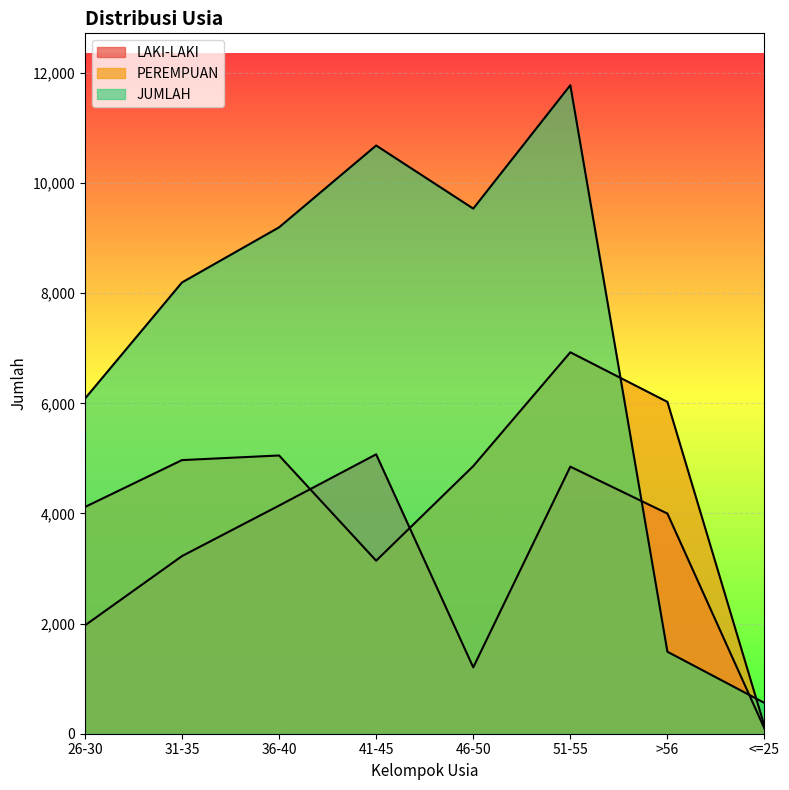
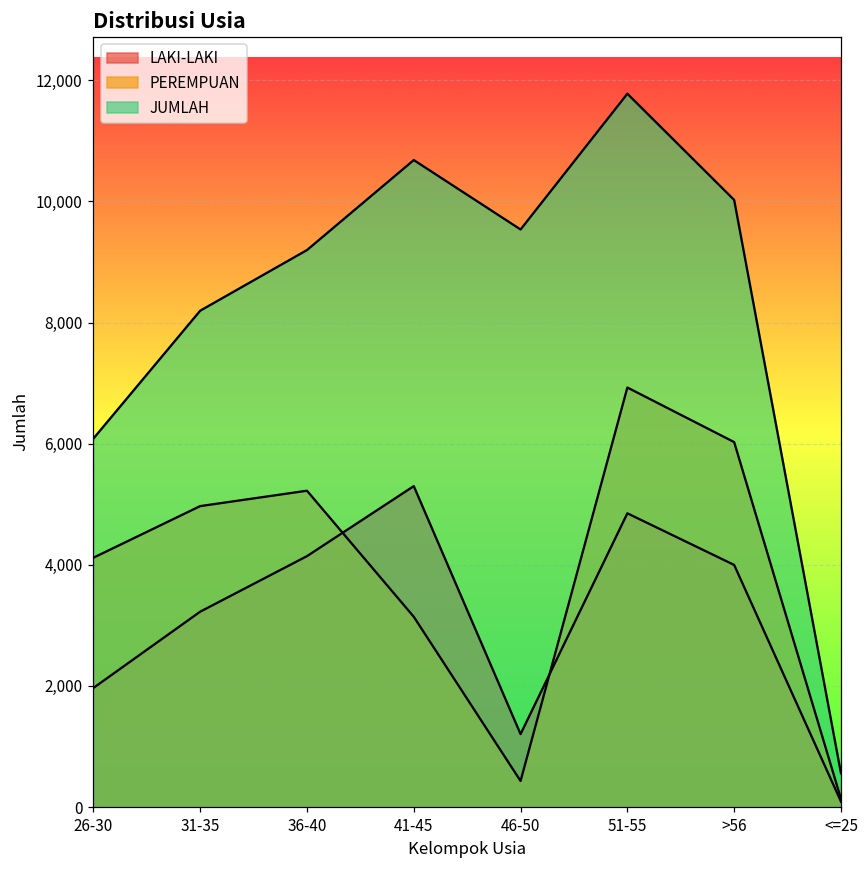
PEREMPUAN, 36-40: 5,100 -> 5,200
LAKI-LAKI, 41-45: 5,100 -> 5,300
PEREMPUAN, 46-50: 4,900 -> 400
JUMLAH, >56: 1,500 -> 10,000
